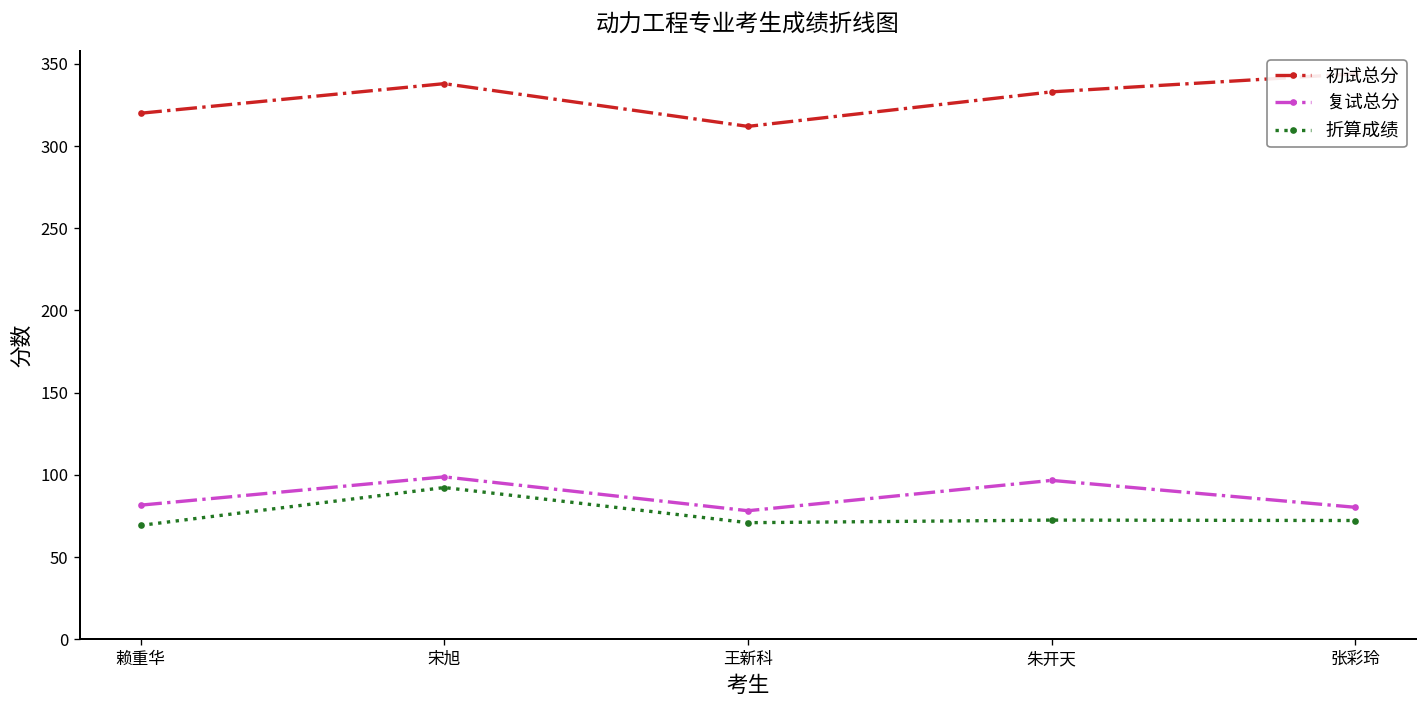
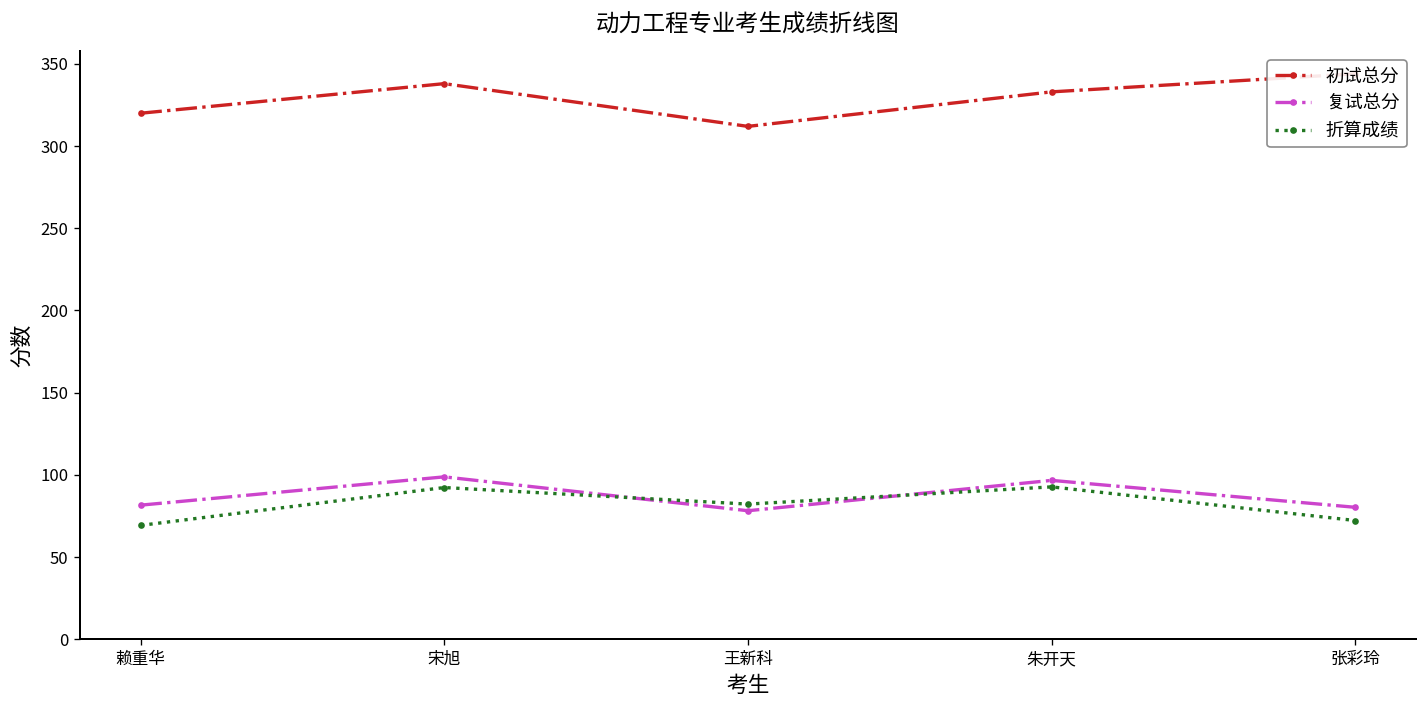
折算成绩, 王新科: 71 -> 82
折算成绩, 朱开天: 72 -> 93
